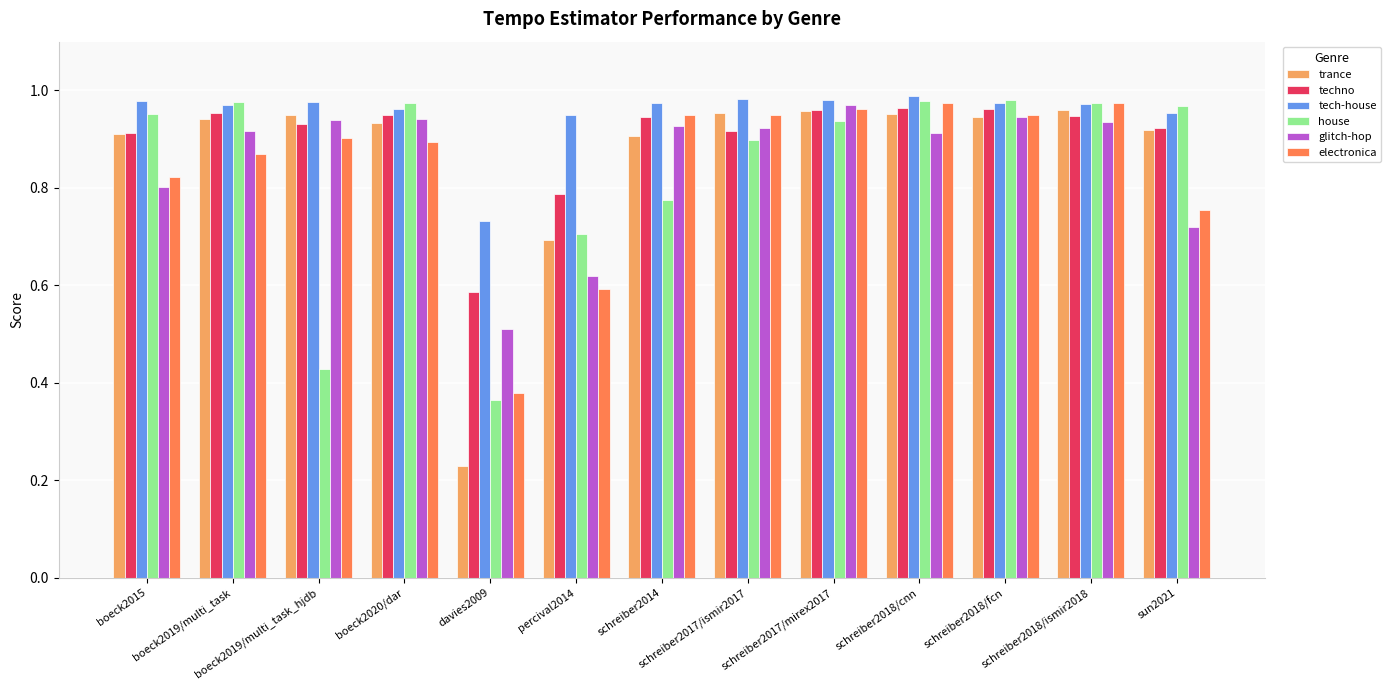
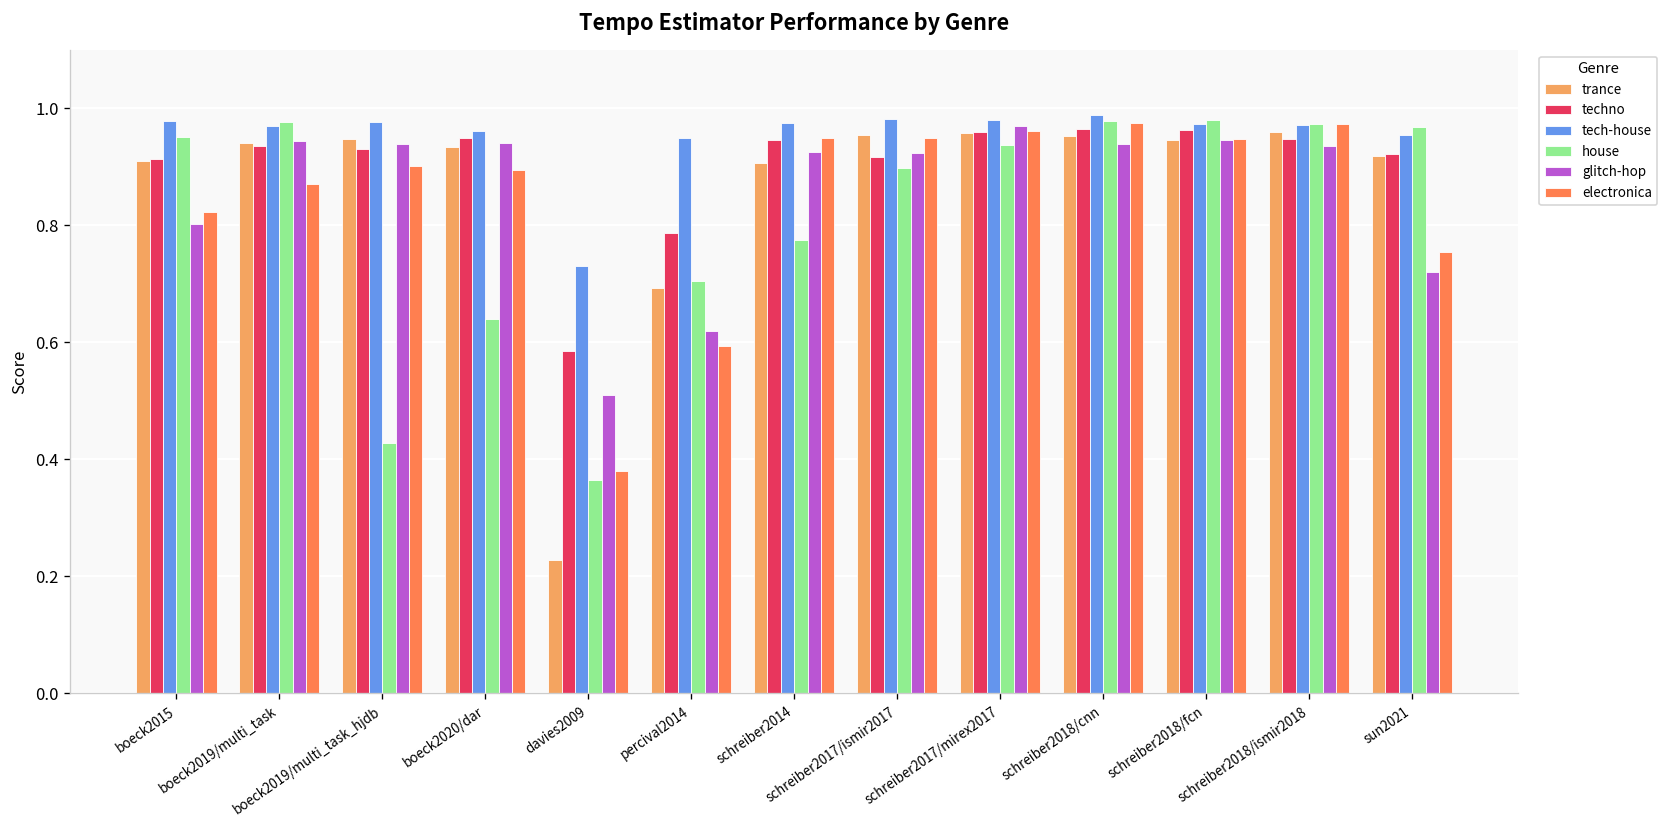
techno, boeck2019/multi_task: 0.95 -> 0.94
glitch-hop, boeck2019/multi_task: 0.92 -> 0.94
house, boeck2020/dar: 0.97 -> 0.64
glitch-hop, schreiber2018/cnn: 0.91 -> 0.94
